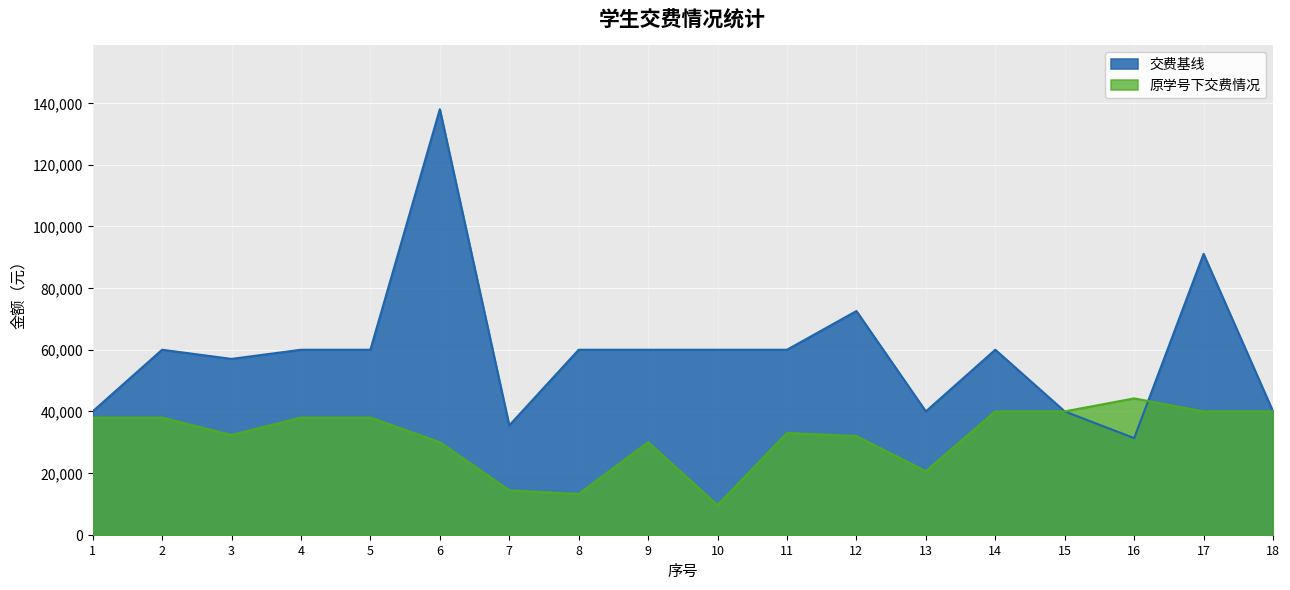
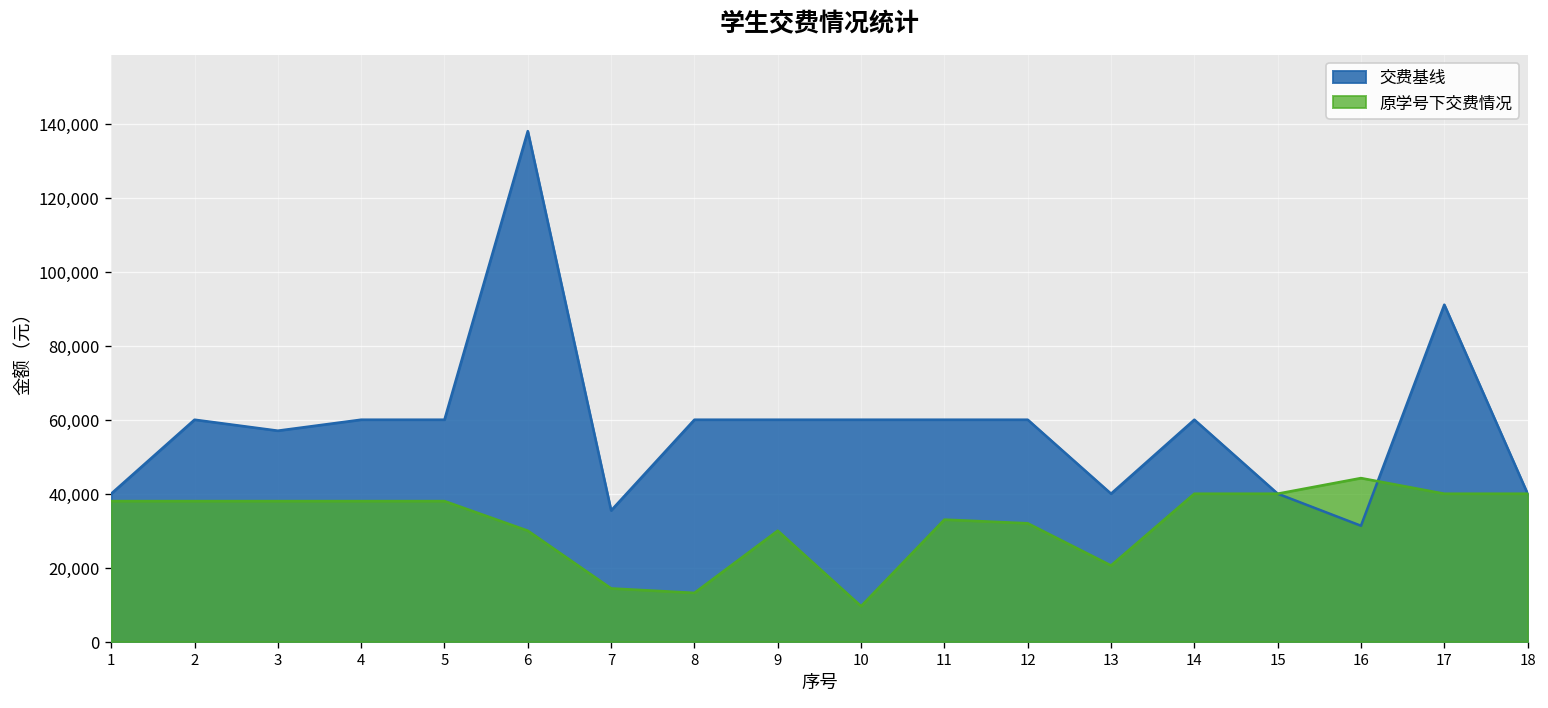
原学号下交费情况, 3: 32,000 -> 38,000
交费基线, 12: 73,000 -> 60,000
